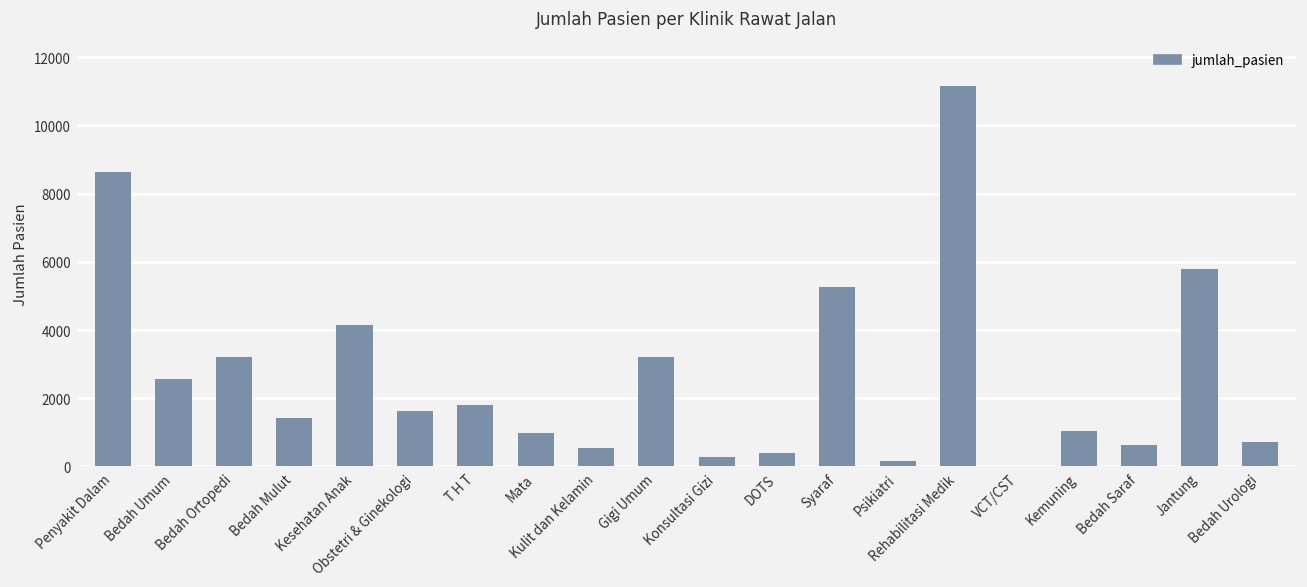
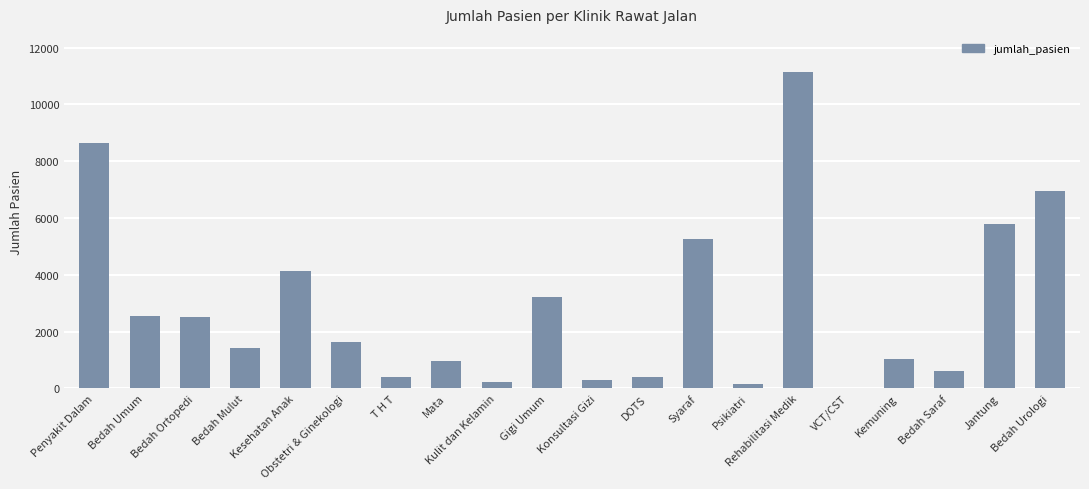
Bedah Ortopedi: 3200 -> 2500
T H T: 1800 -> 400
Kulit dan Kelamin: 500 -> 200
Bedah Urologi: 700 -> 7000
